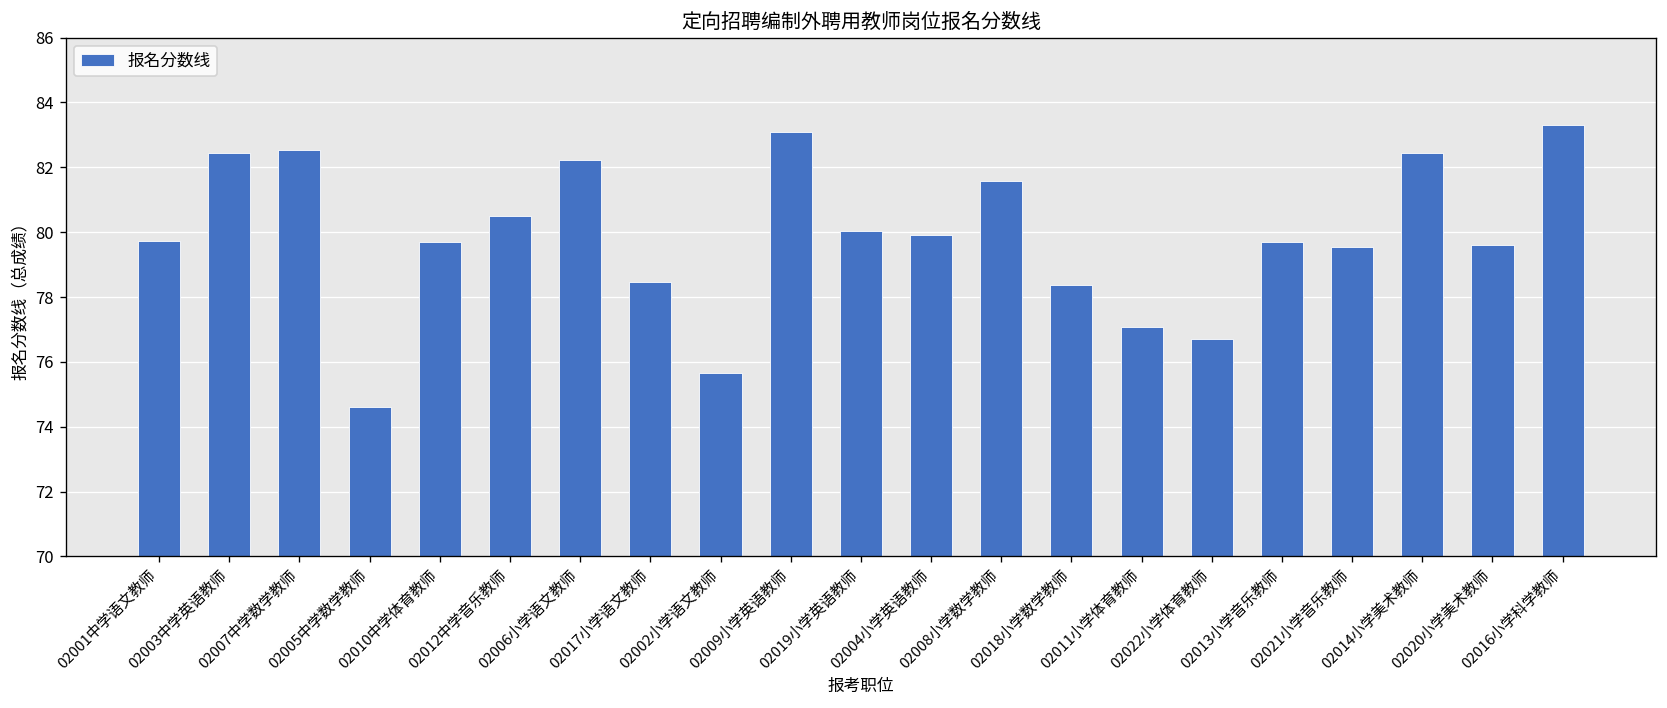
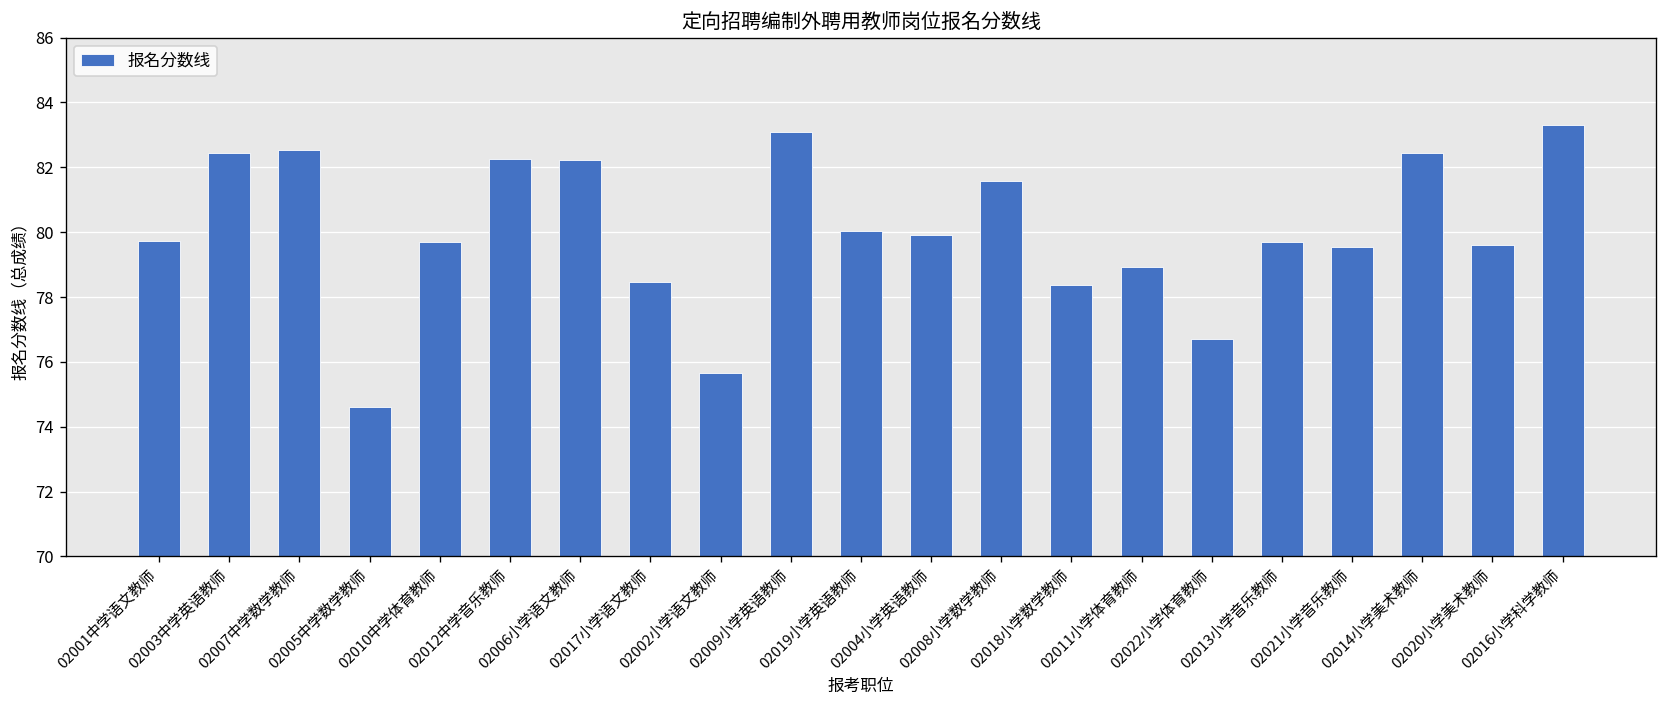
02012中学音乐教师: 80.5 -> 82.3
02011小学体育教师: 77.1 -> 78.9
